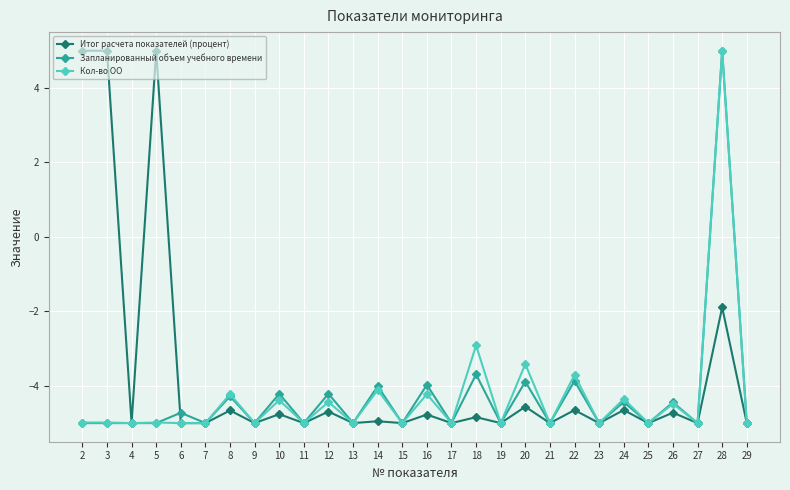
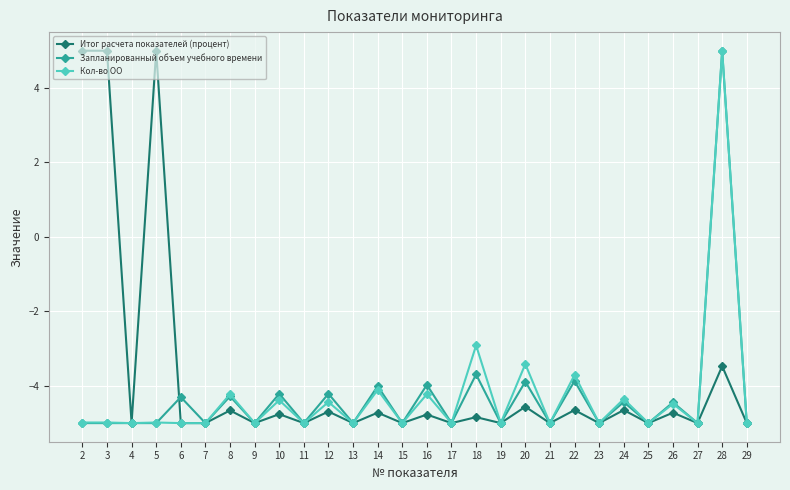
Запланированный объем учебного времени, 6: -4.7 -> -4.3
Итог расчета показателей (процент), 14: -5.0 -> -4.7
Итог расчета показателей (процент), 28: -1.9 -> -3.5
